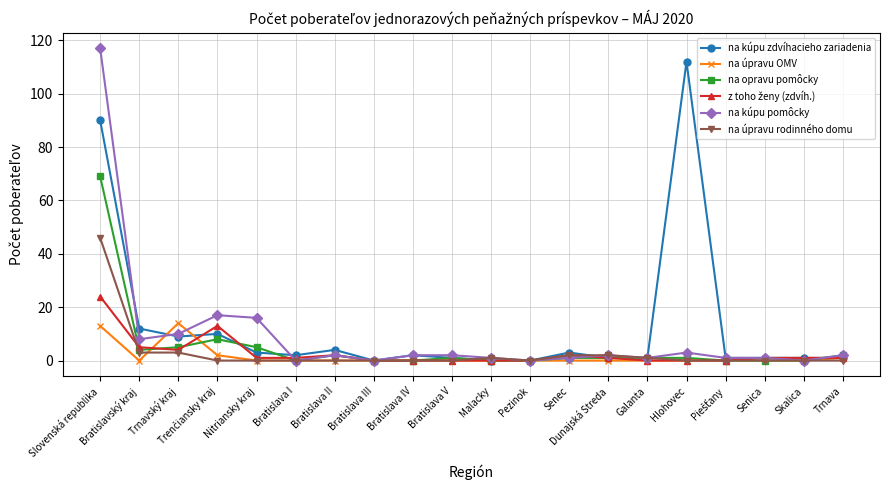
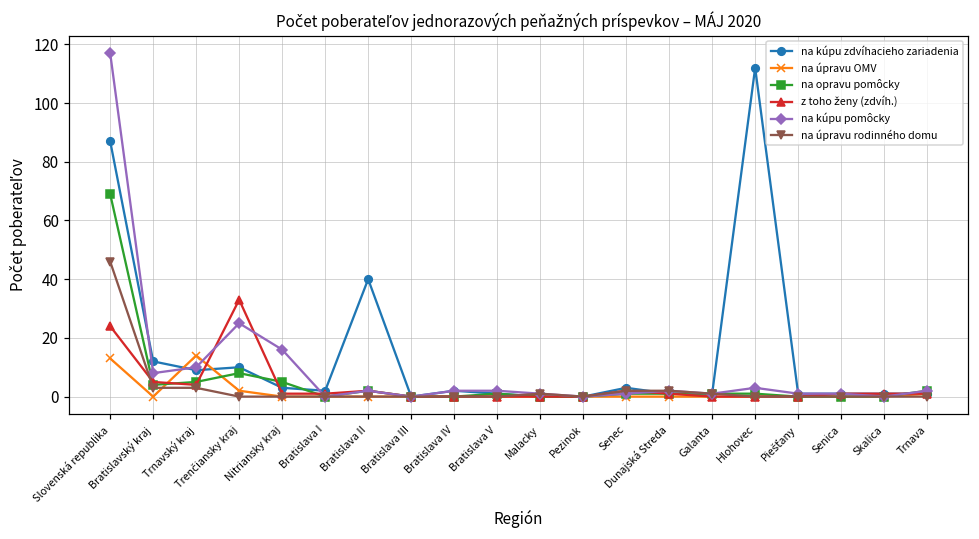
na kúpu zdvíhacieho zariadenia, Slovenská republika: 90 -> 87
z toho ženy (zdvíh.), Trenčiansky kraj: 13 -> 33
na kúpu pomôcky, Trenčiansky kraj: 17 -> 25
na kúpu zdvíhacieho zariadenia, Bratislava II: 4 -> 40
